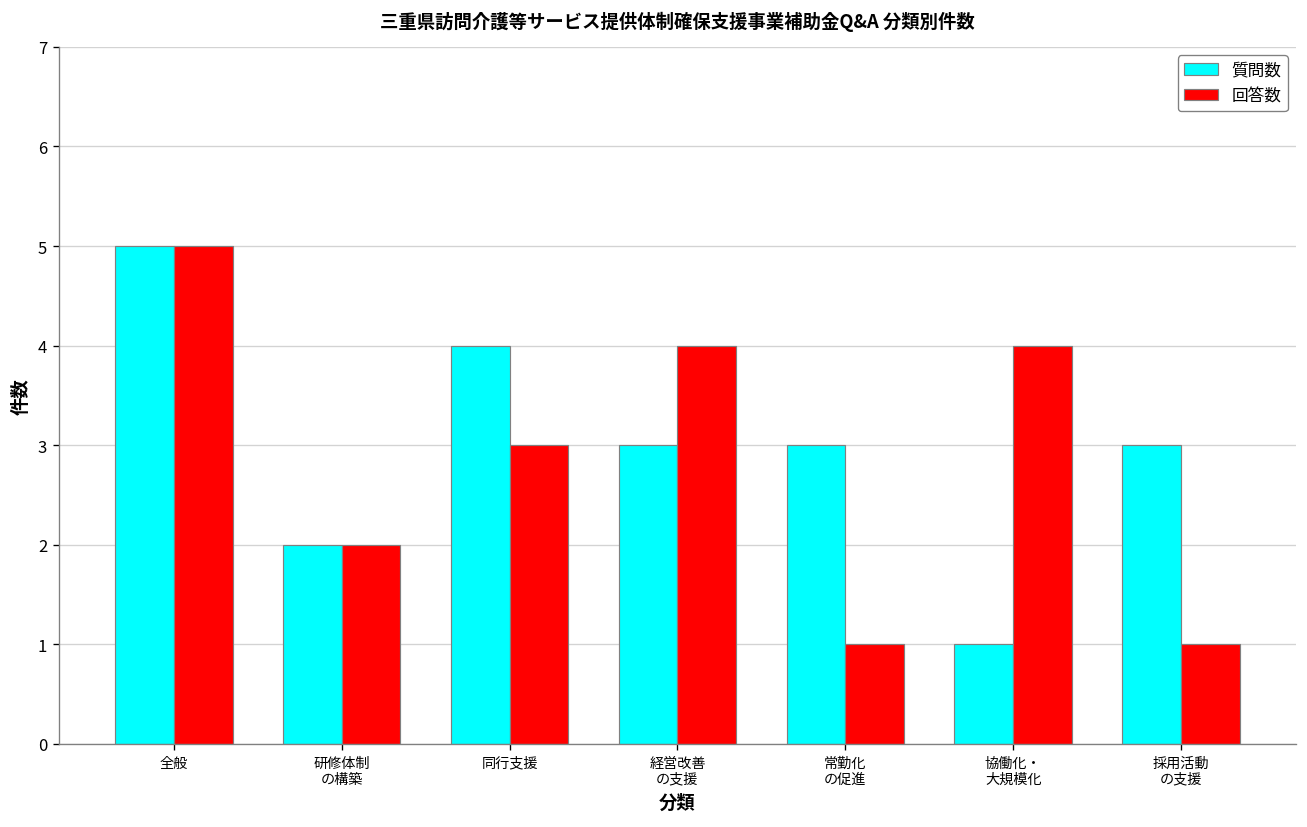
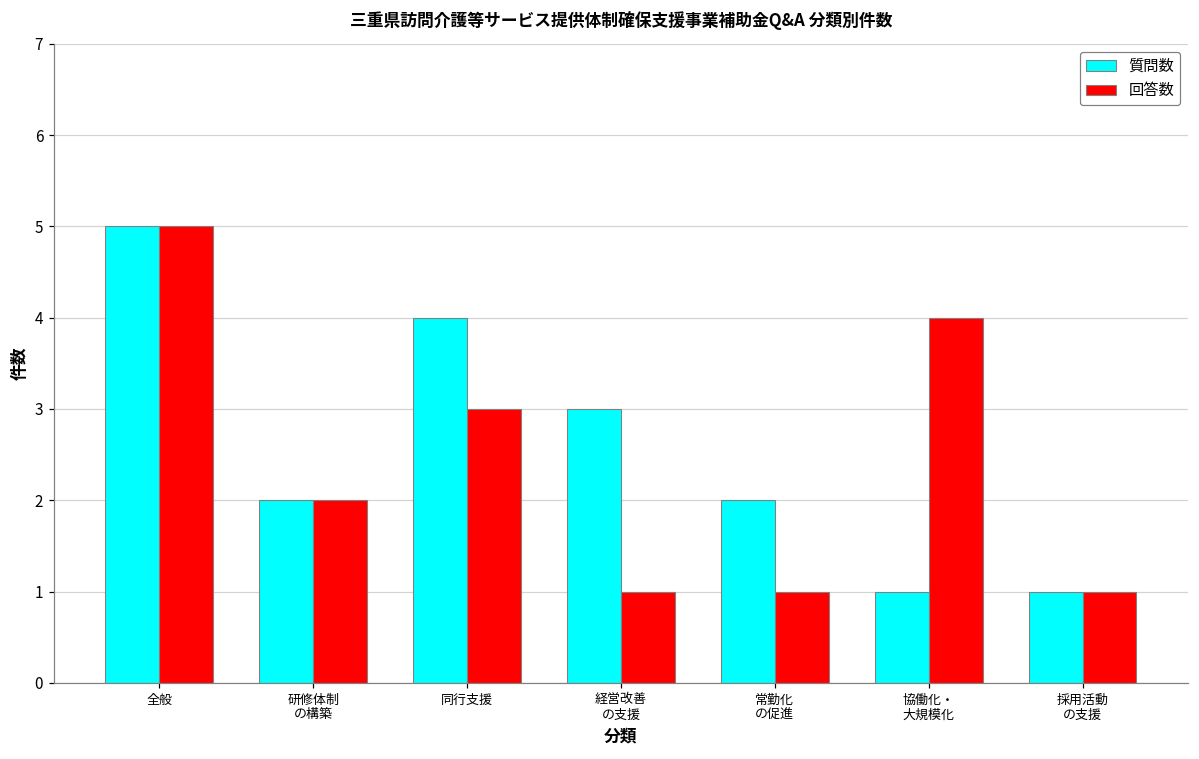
回答数, 経営改善 の支援: 4 -> 1
質問数, 常勤化 の促進: 3 -> 2
質問数, 採用活動 の支援: 3 -> 1
